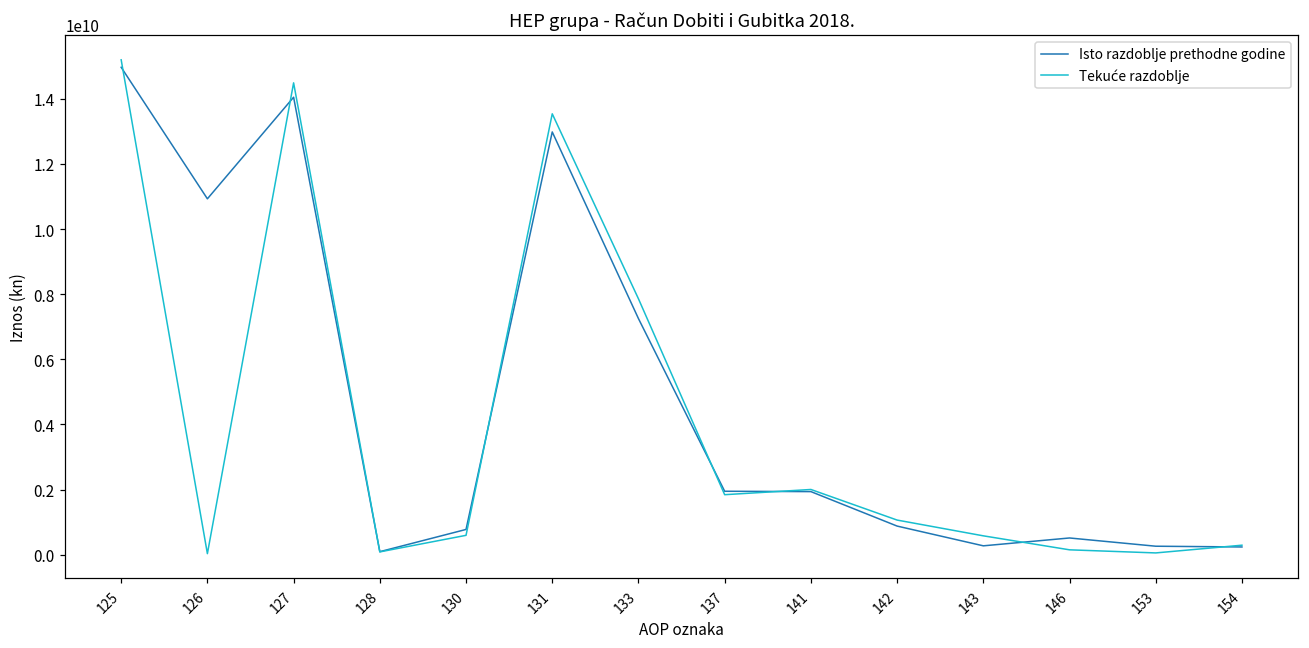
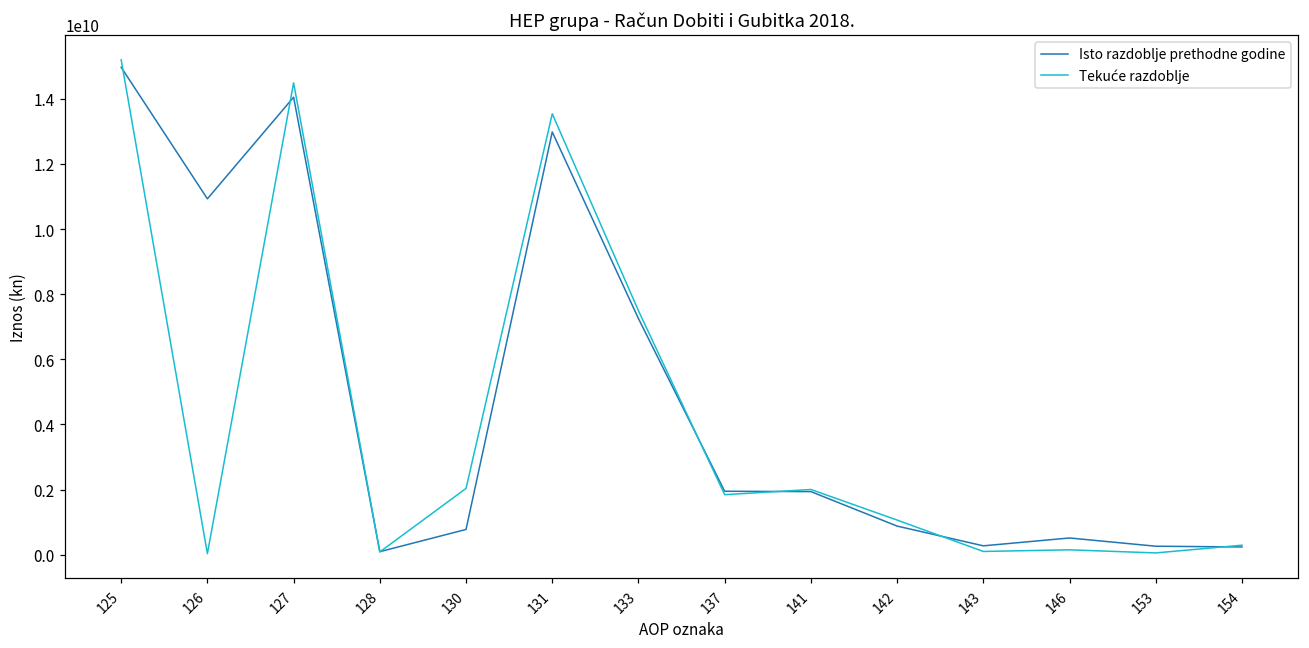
Tekuće razdoblje, 130: 600000000 -> 2000000000
Tekuće razdoblje, 133: 7900000000 -> 7500000000
Tekuće razdoblje, 143: 600000000 -> 100000000
